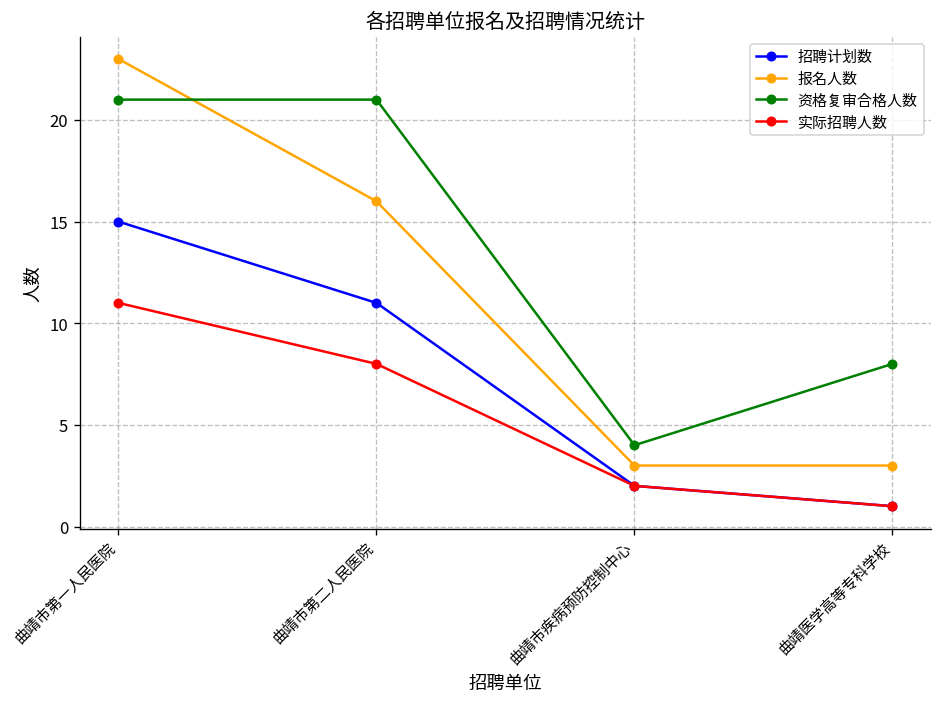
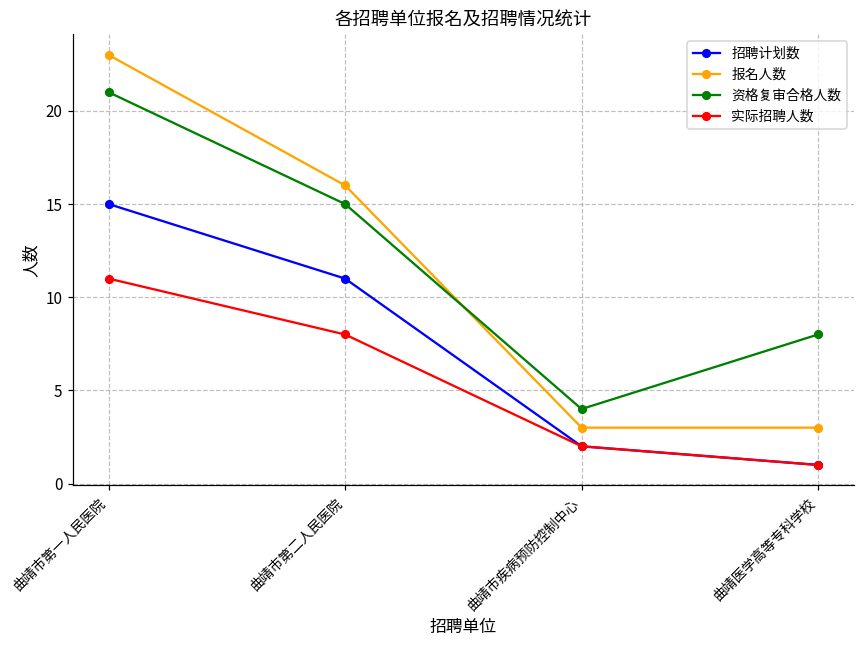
资格复审合格人数, 曲靖市第二人民医院: 21 -> 15
